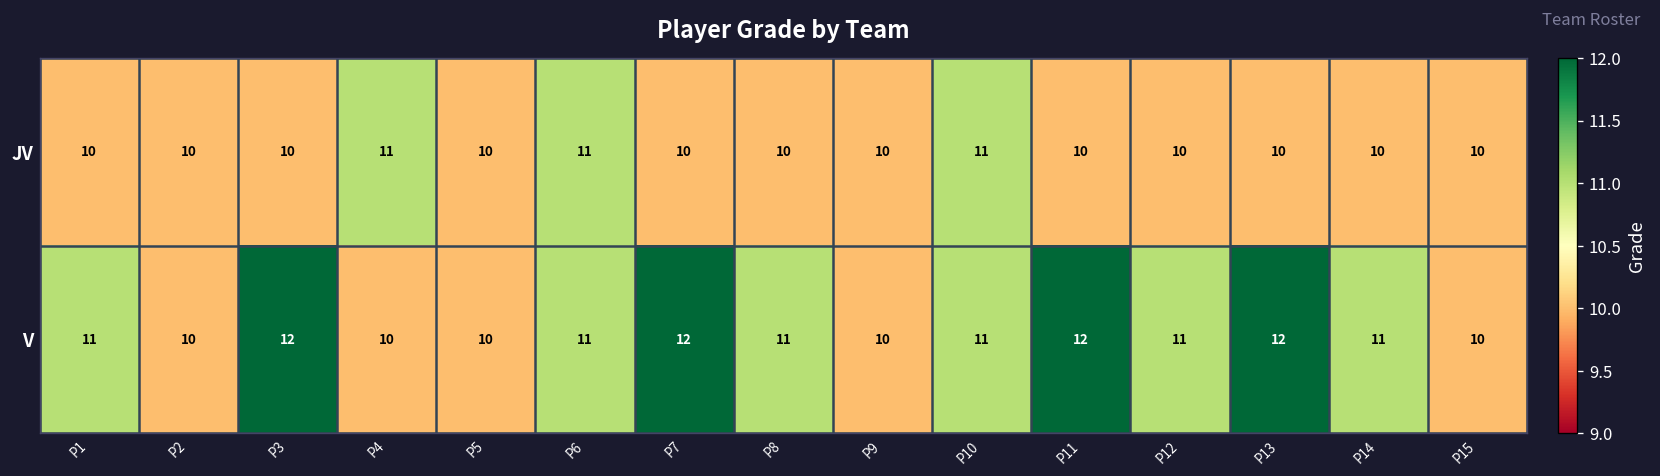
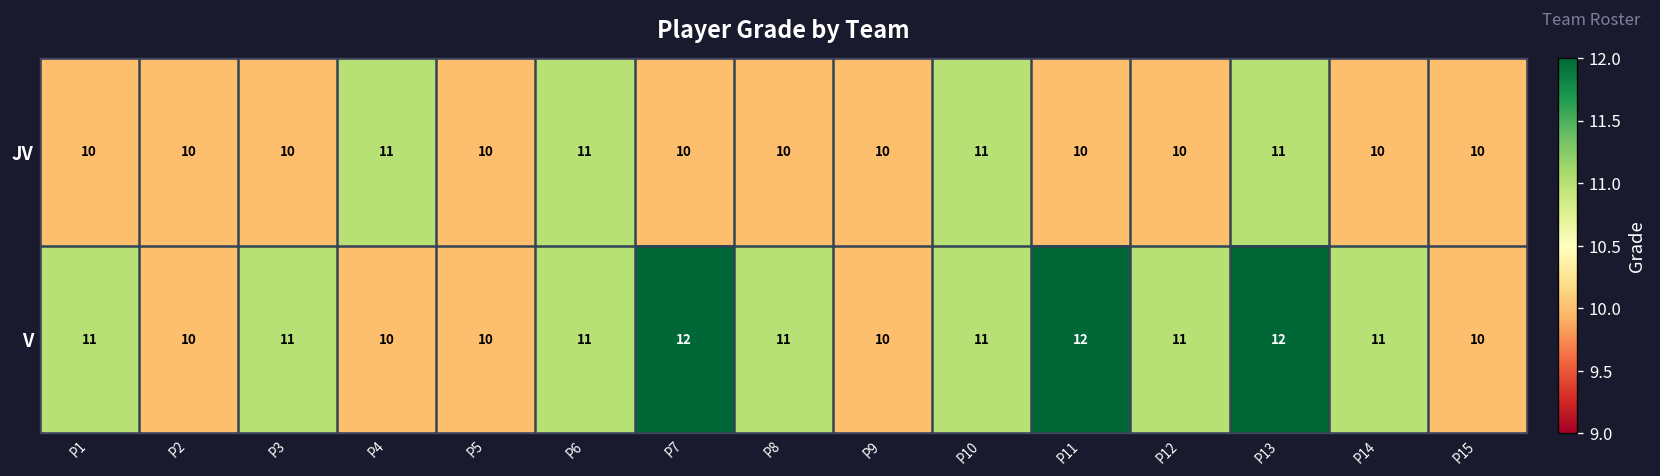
JV, P13: 10 -> 11
V, P3: 12 -> 11
